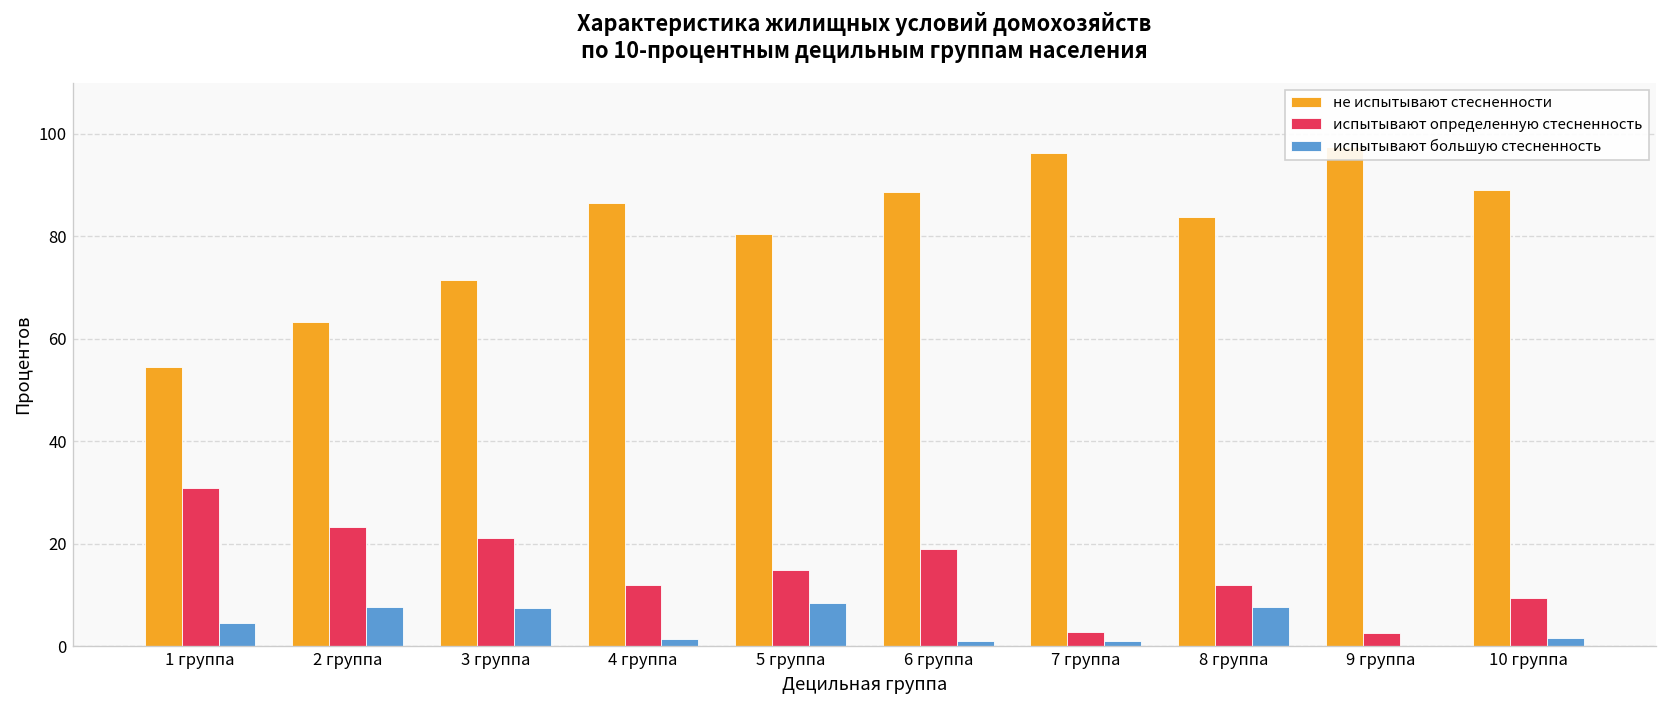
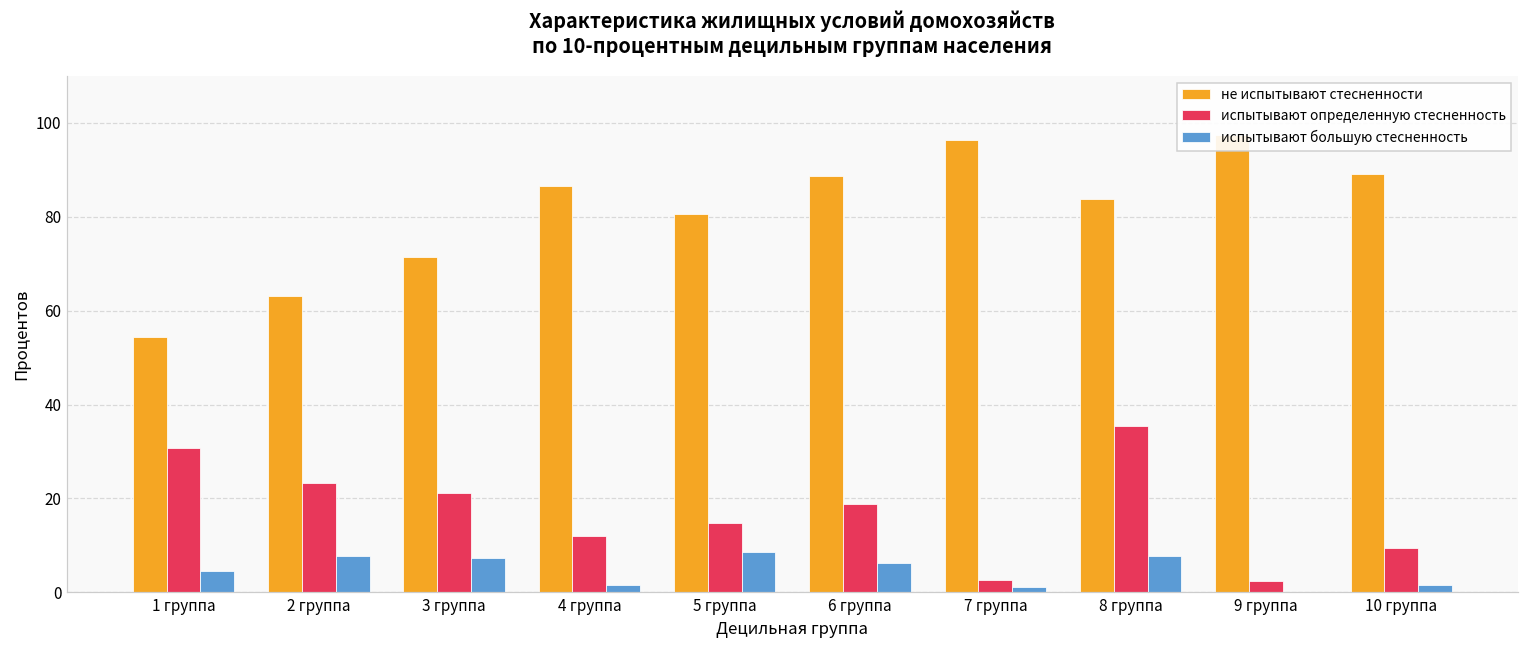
испытывают большую стесненность, 6 группа: 1 -> 6
испытывают определенную стесненность, 8 группа: 12 -> 36
